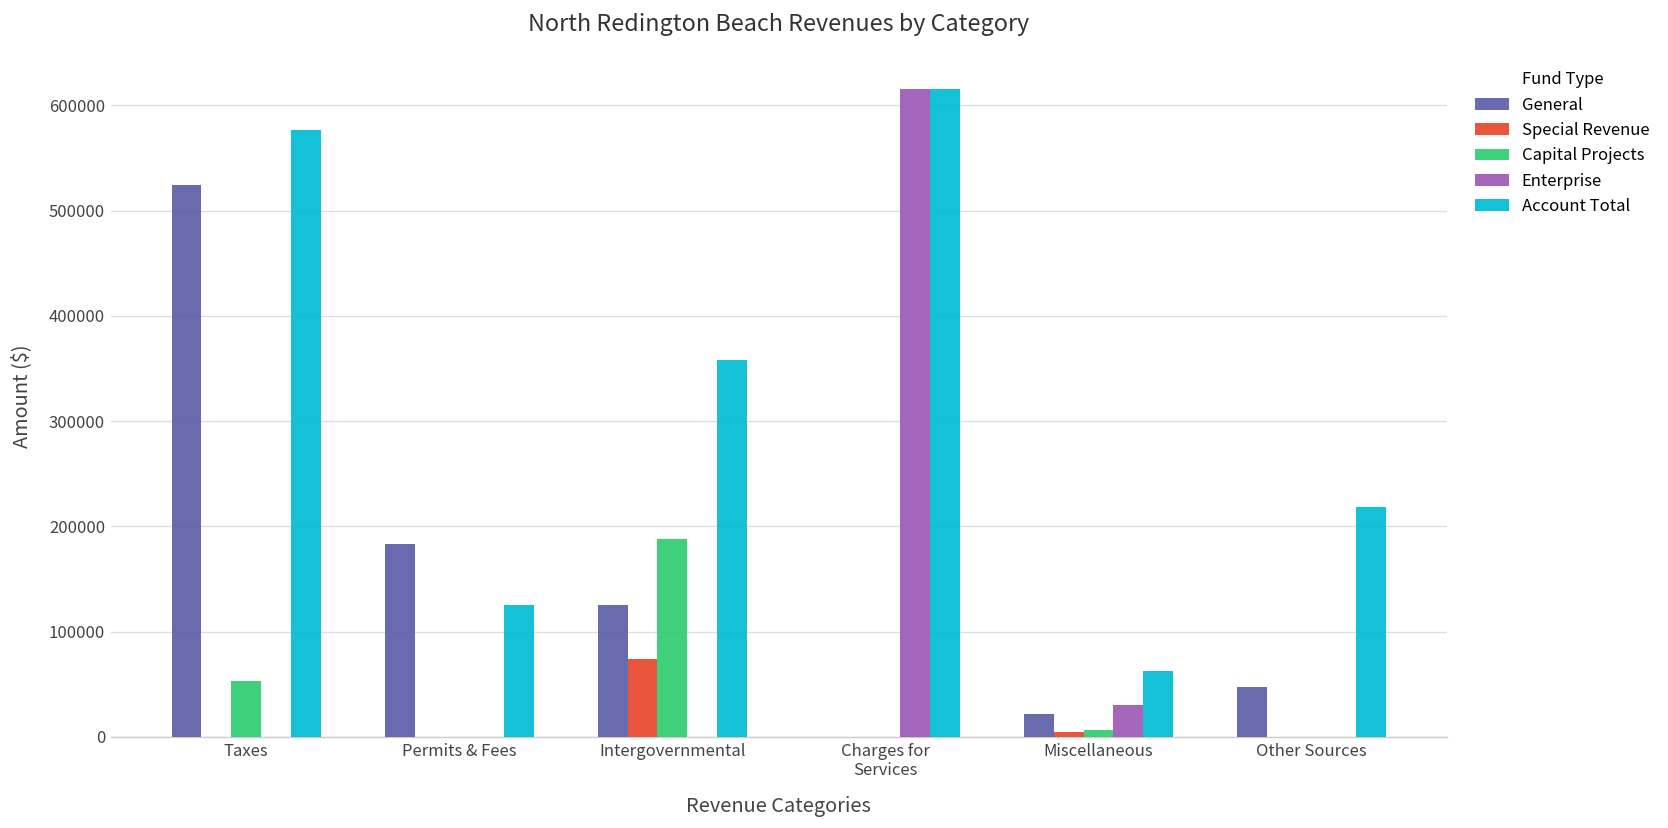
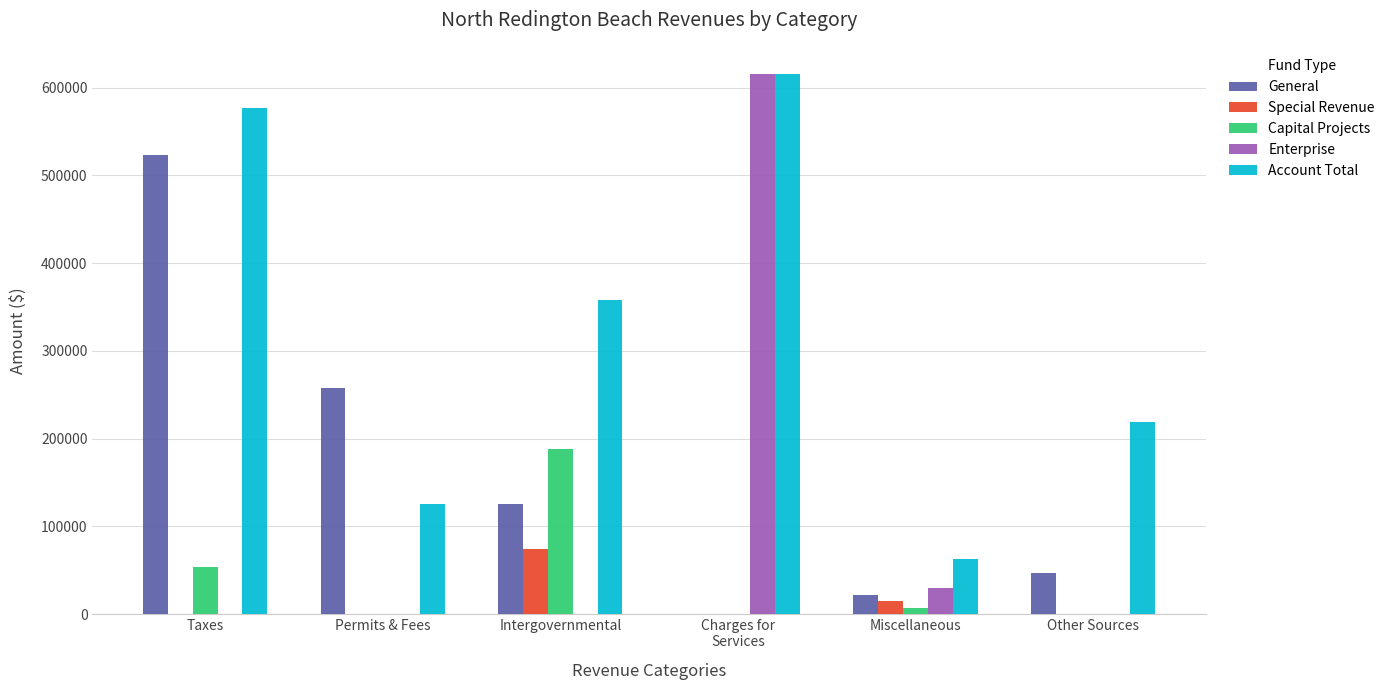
General, Permits & Fees: 180000 -> 260000
Special Revenue, Miscellaneous: 0 -> 20000
